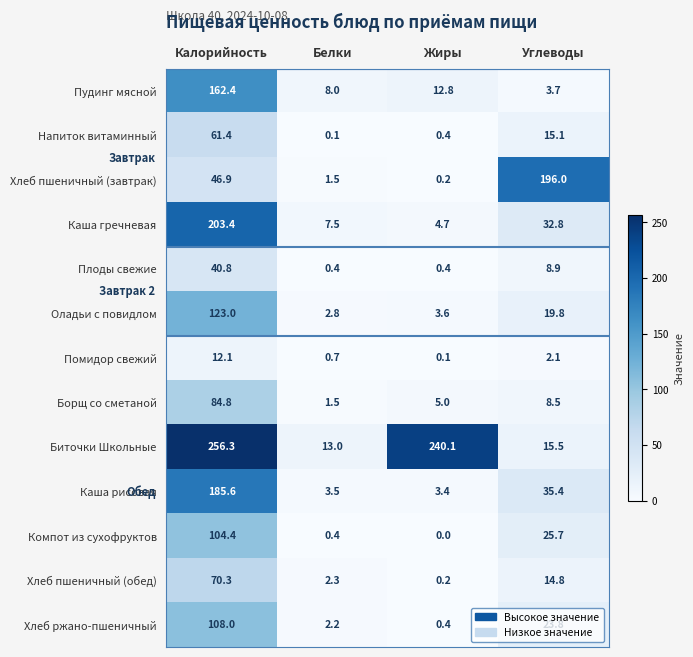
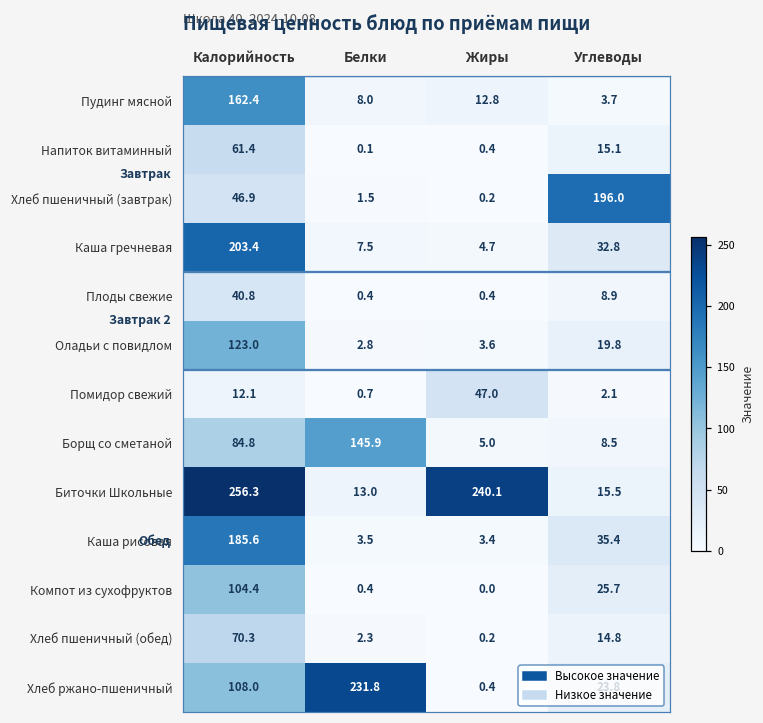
Помидор свежий, Жиры: 0.1 -> 47.0
Борщ со сметаной, Белки: 1.5 -> 145.9
Хлеб ржано-пшеничный, Белки: 2.2 -> 231.8
